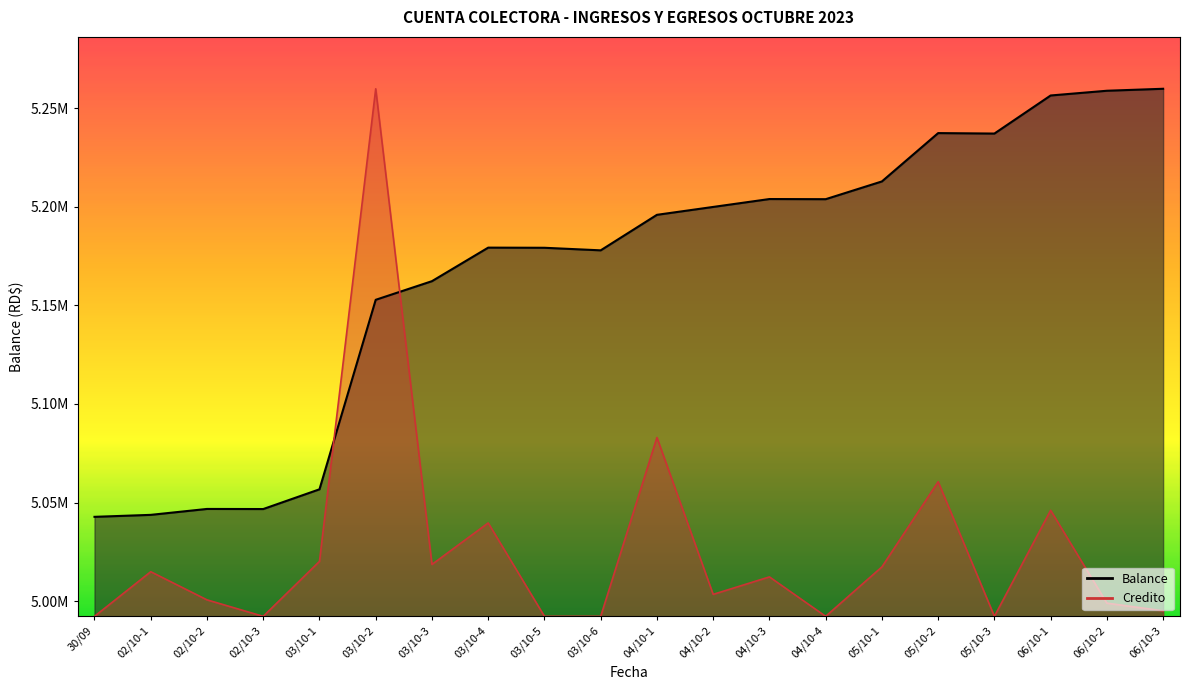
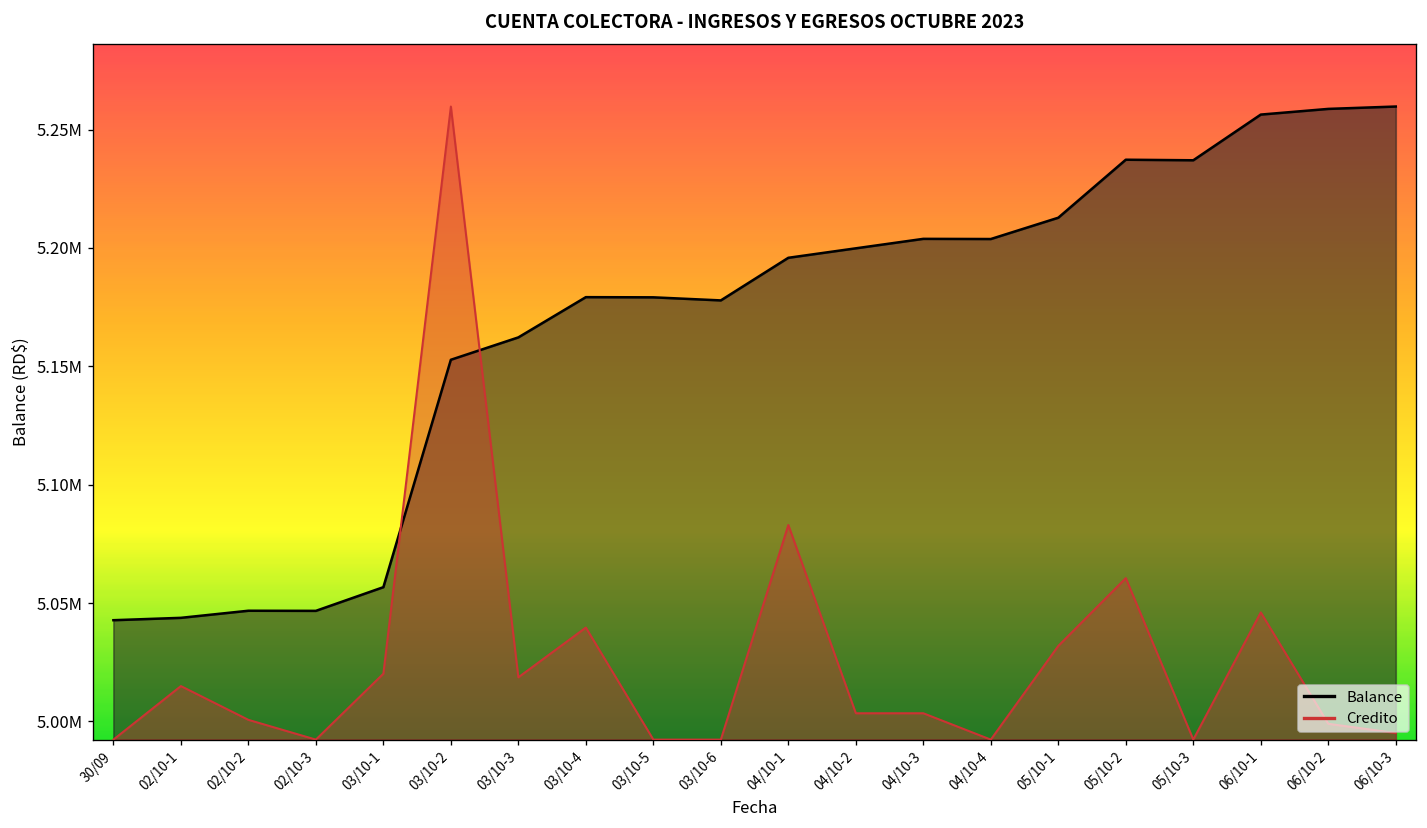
Credito, 04/10-3: 5012000 -> 5003000
Credito, 05/10-1: 5017000 -> 5032000
